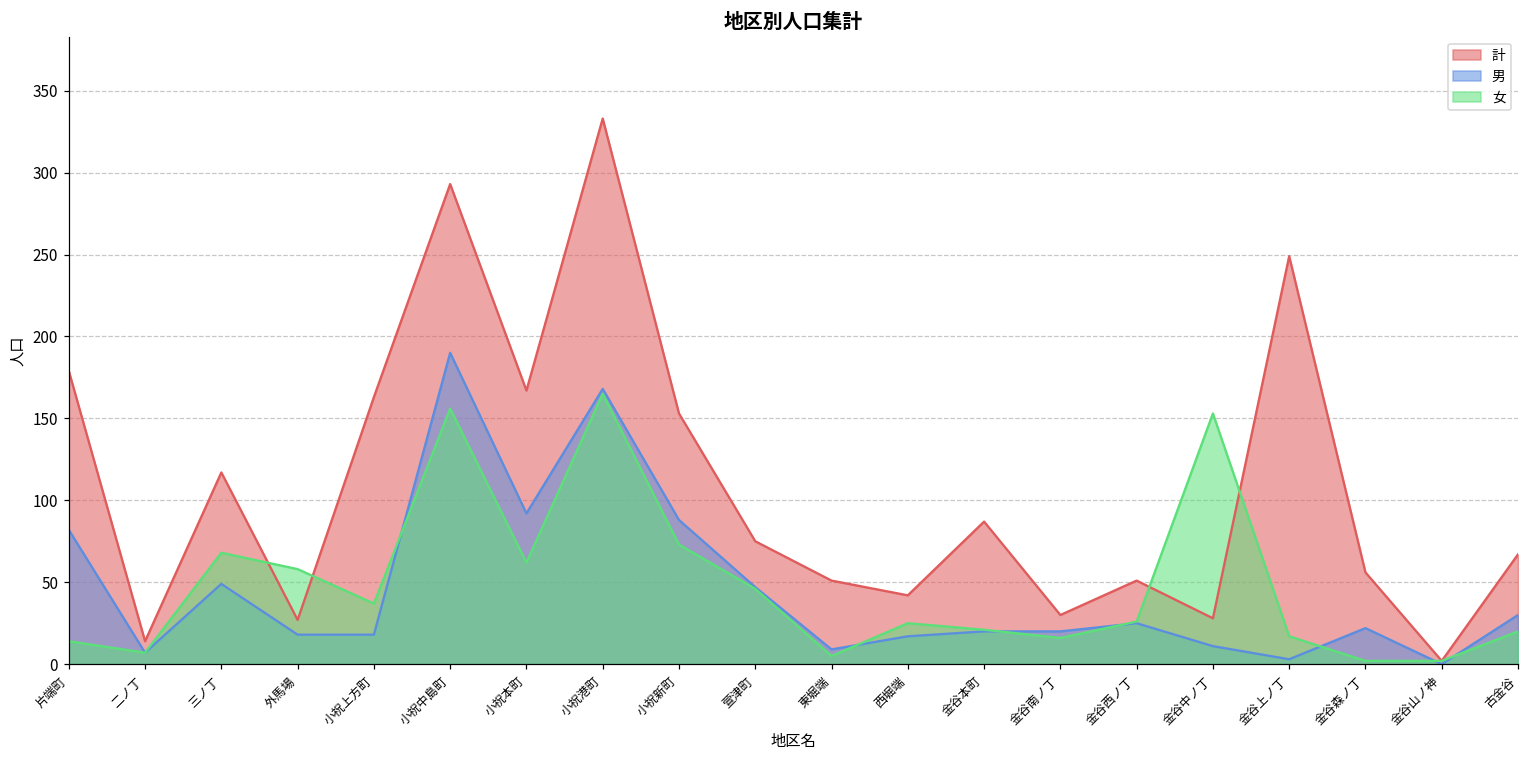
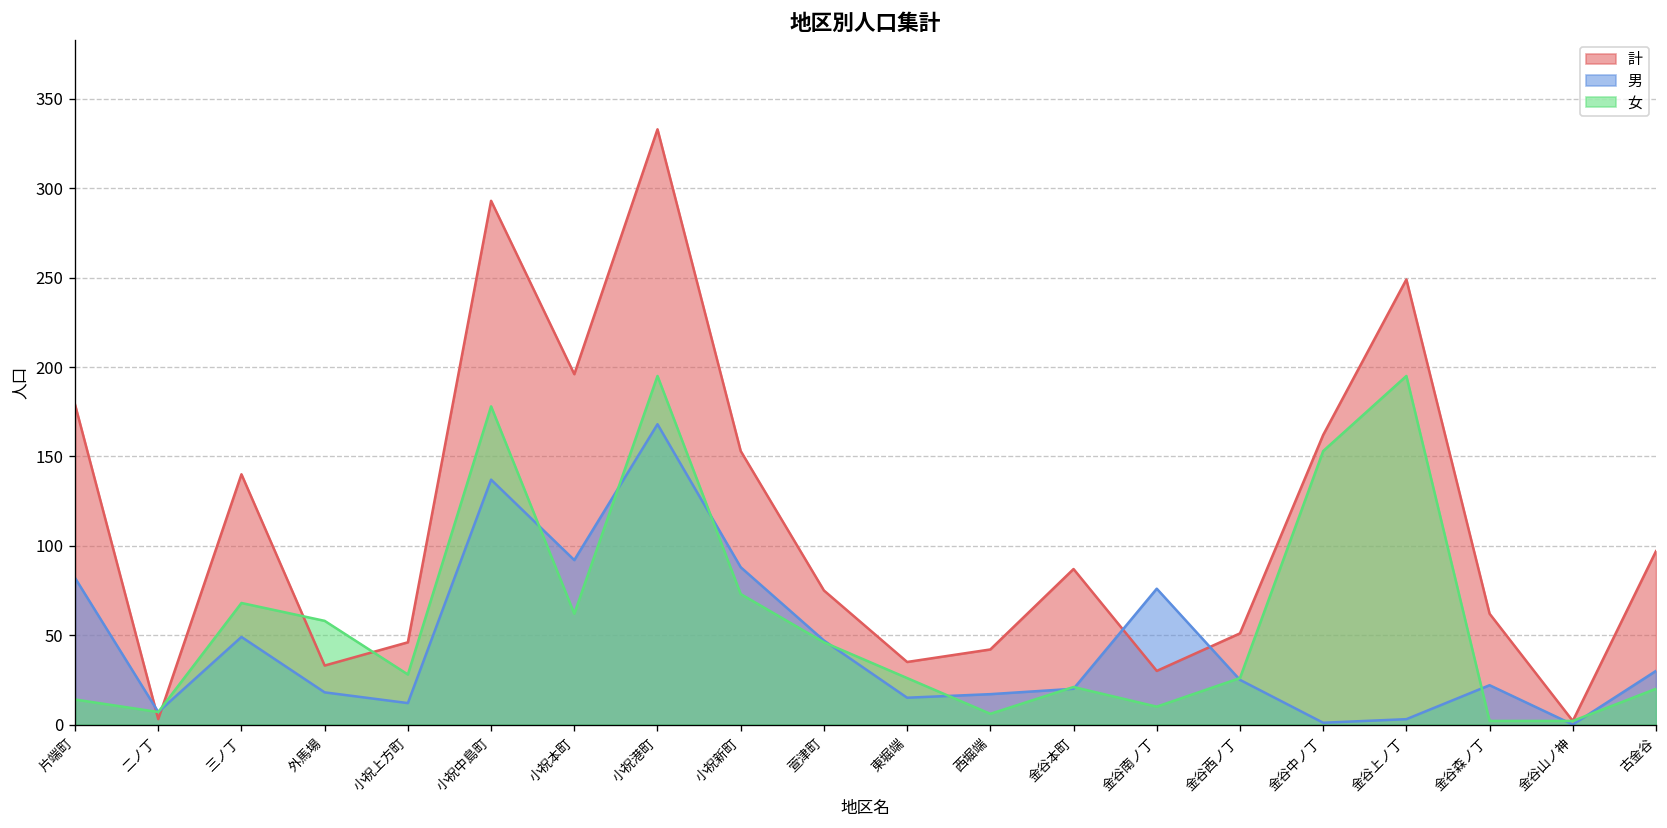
計, 二ノ丁: 14 -> 3
計, 三ノ丁: 117 -> 140
計, 外馬場: 27 -> 33
計, 小祝上方町: 163 -> 46
男, 小祝上方町: 18 -> 12
女, 小祝上方町: 37 -> 28
男, 小祝中島町: 190 -> 137
女, 小祝中島町: 156 -> 178
計, 小祝本町: 167 -> 196
女, 小祝港町: 165 -> 195
計, 東堀端: 51 -> 35
男, 東堀端: 9 -> 15
女, 東堀端: 5 -> 26
女, 西堀端: 25 -> 6
男, 金谷南ノ丁: 20 -> 76
女, 金谷南ノ丁: 16 -> 10
計, 金谷中ノ丁: 28 -> 162
男, 金谷中ノ丁: 11 -> 1
女, 金谷上ノ丁: 17 -> 195
計, 金谷森ノ丁: 56 -> 62
計, 古金谷: 67 -> 97
